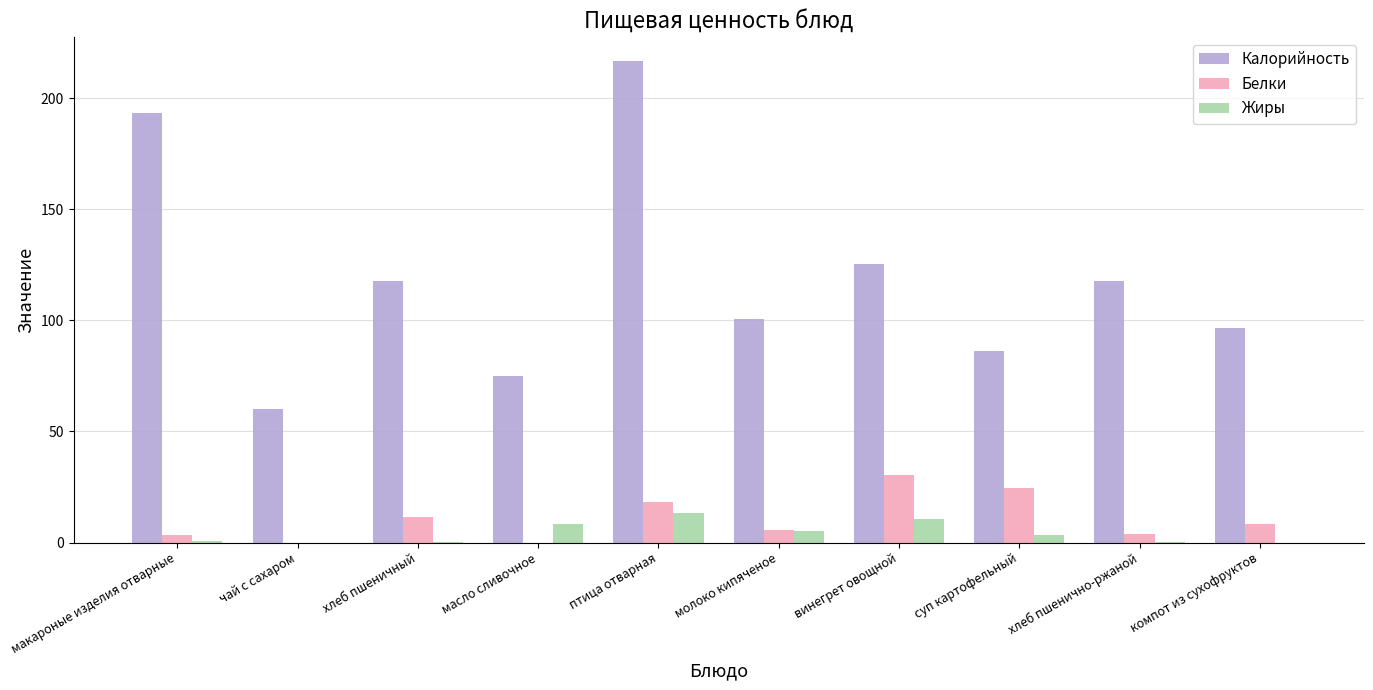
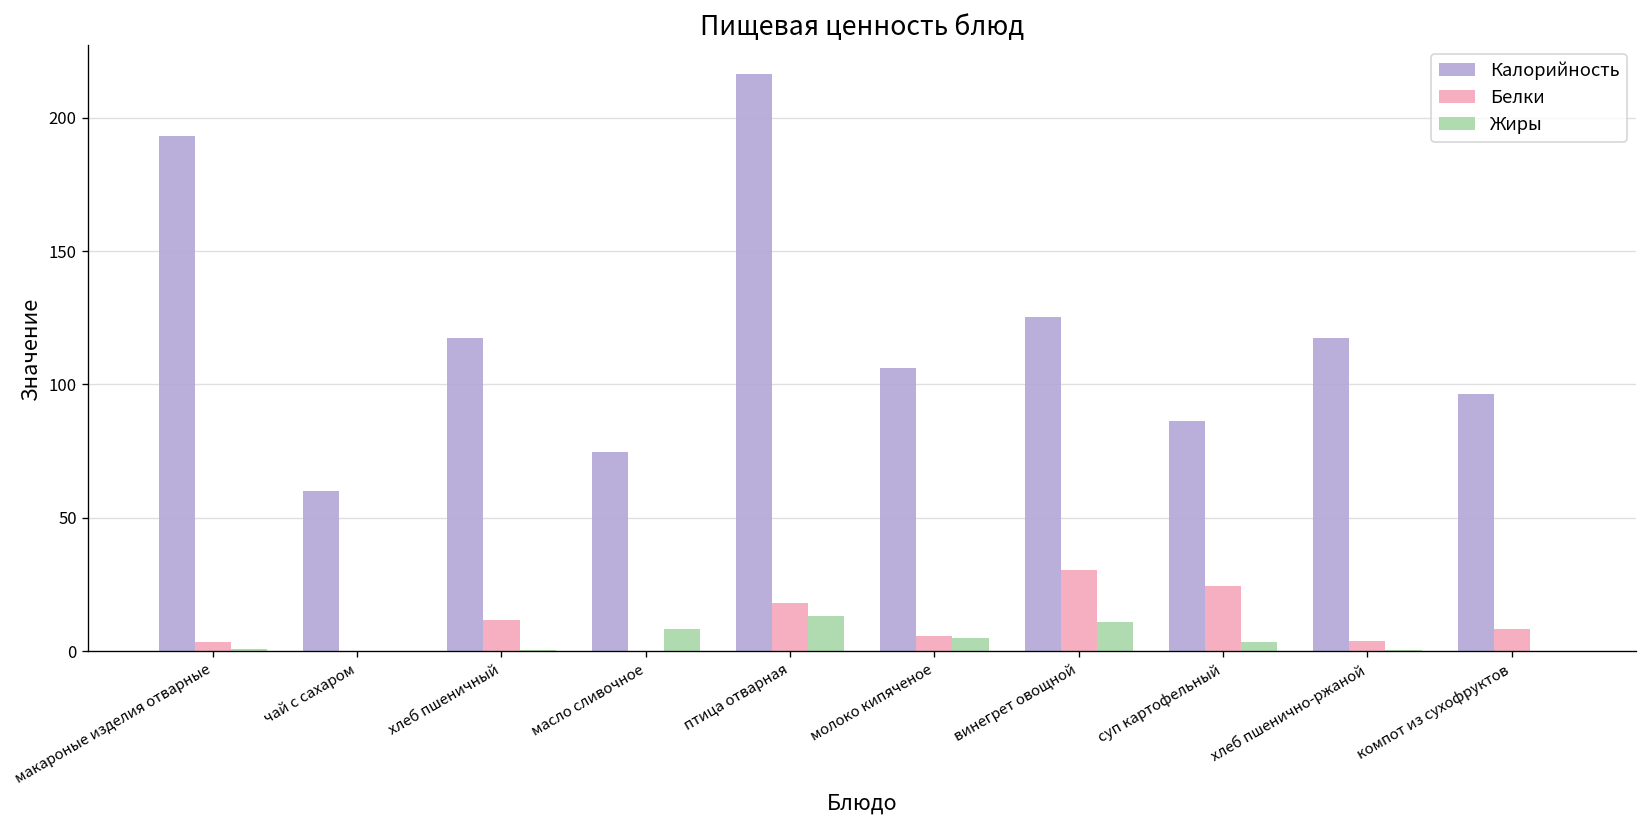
Калорийность, молоко кипяченое: 101 -> 106
